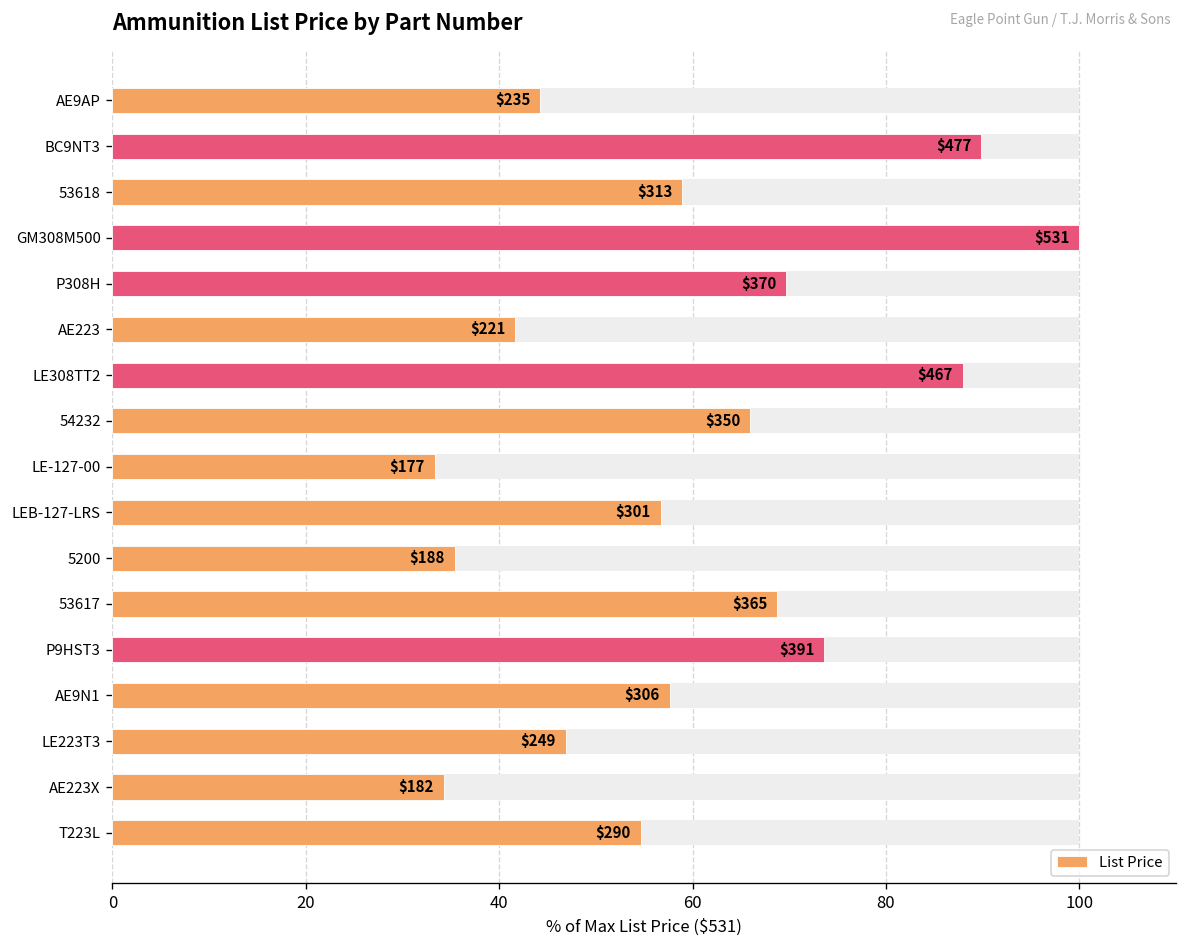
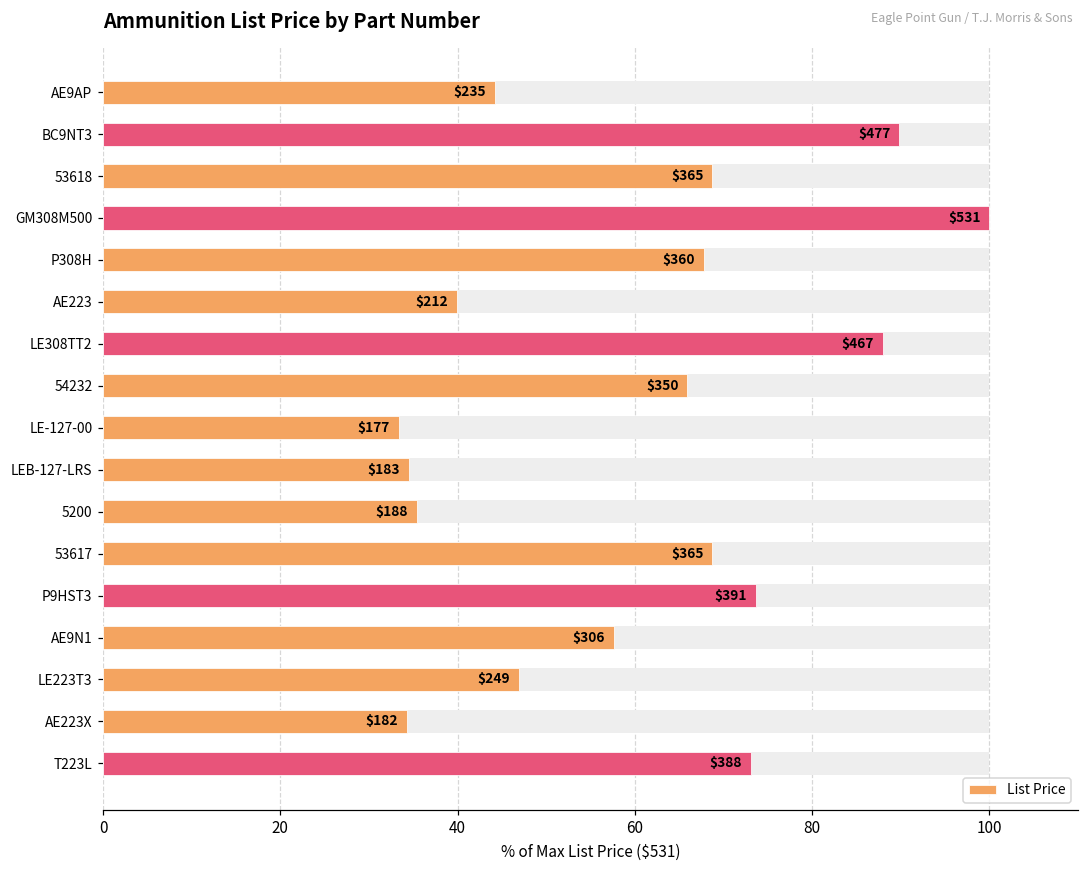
List Price, 53618: $313 -> $365
List Price, P308H: $370 -> $360
List Price, AE223: $221 -> $212
List Price, LEB-127-LRS: $301 -> $183
List Price, T223L: $290 -> $388
